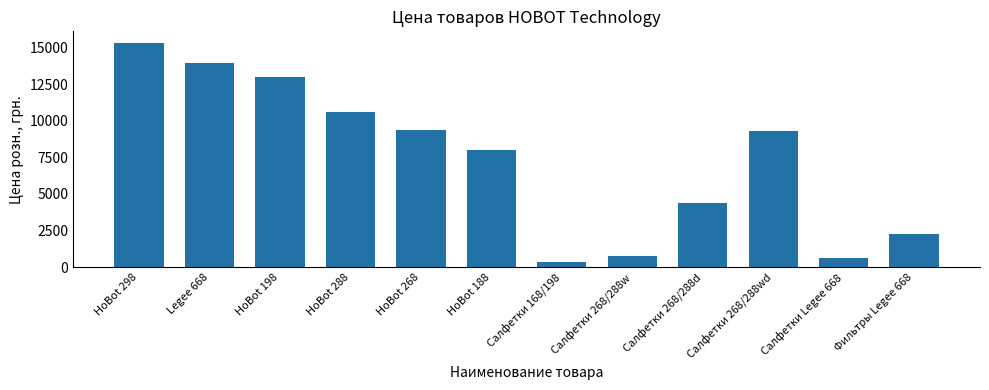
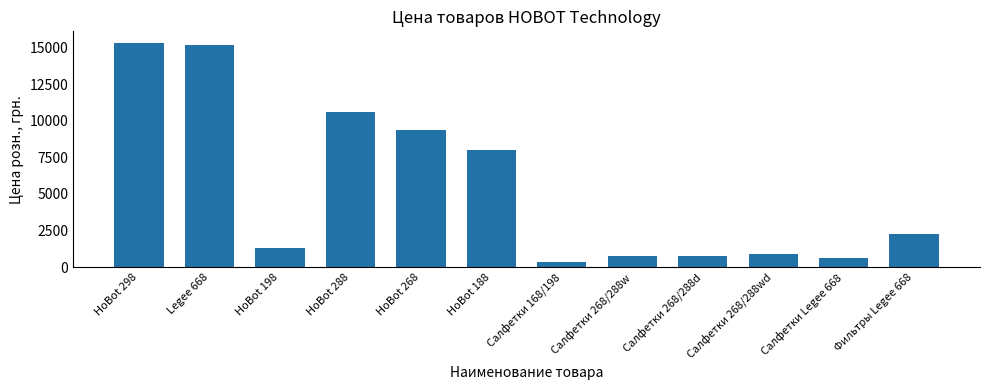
Legee 668: 14000 -> 15100
HoBot 198: 13000 -> 1300
Салфетки 268/288d: 4400 -> 800
Салфетки 268/288wd: 9300 -> 900
